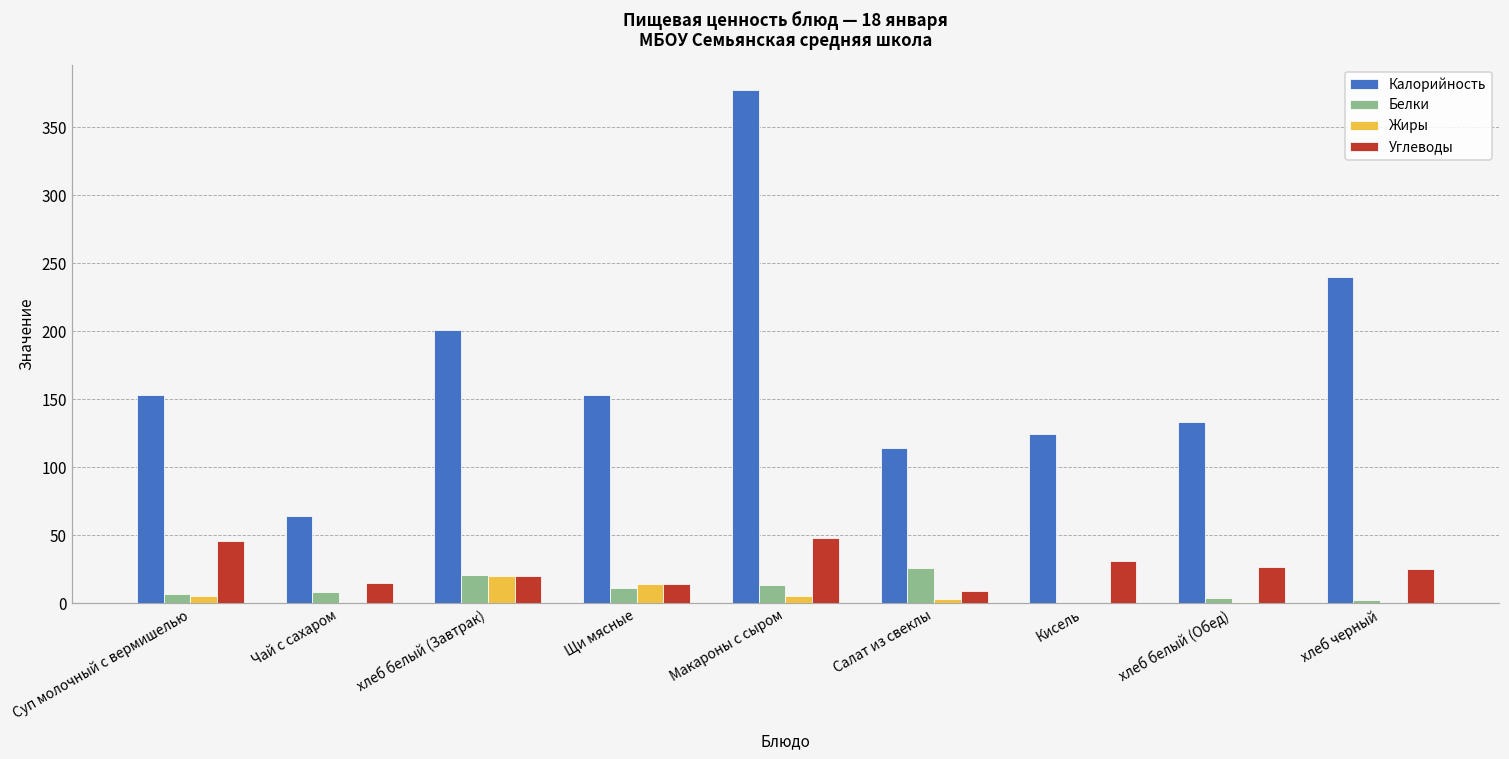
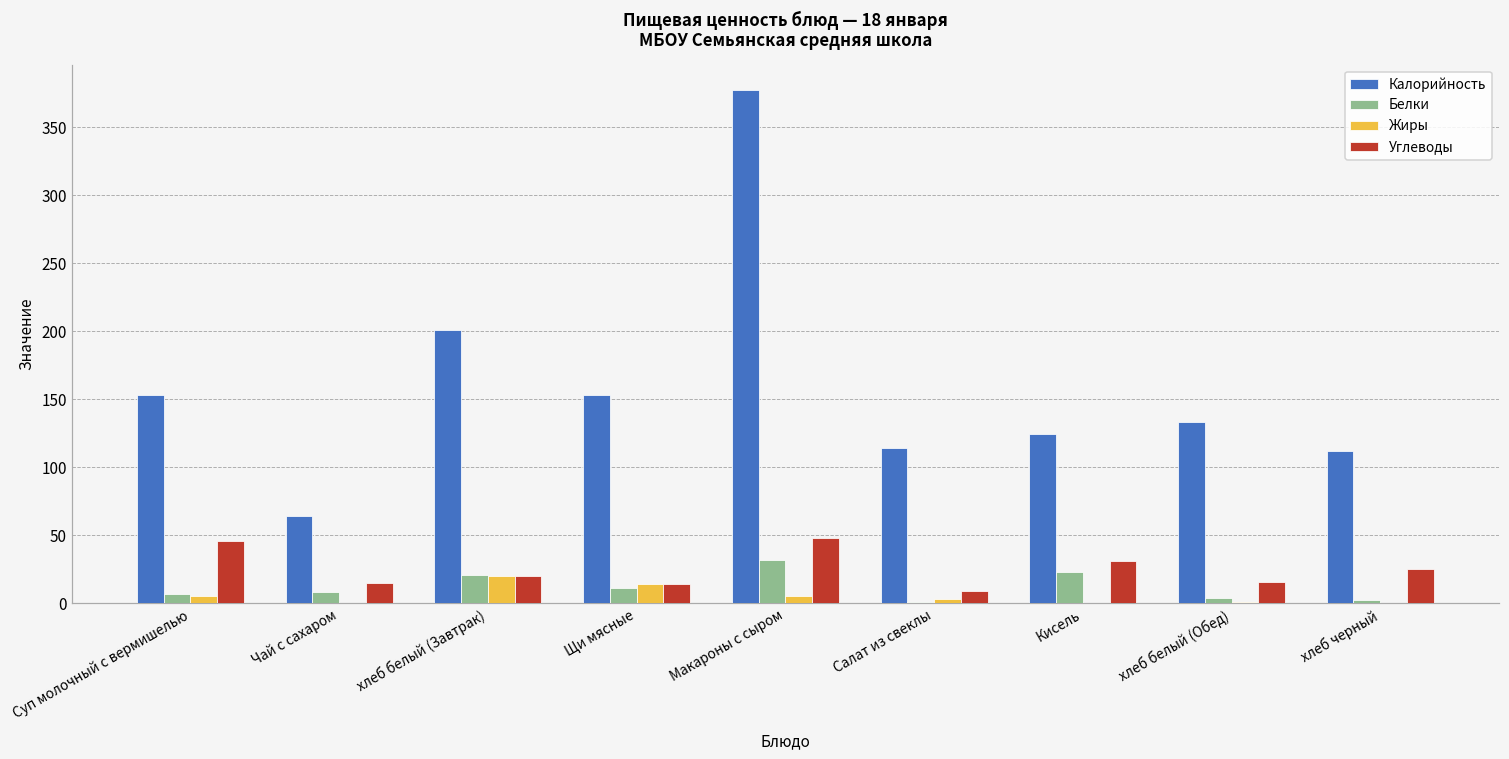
Белки, Макароны с сыром: 13 -> 32
Белки, Салат из свеклы: 26 -> 1
Белки, Кисель: 0 -> 23
Углеводы, хлеб белый (Обед): 27 -> 15
Калорийность, хлеб черный: 240 -> 112
